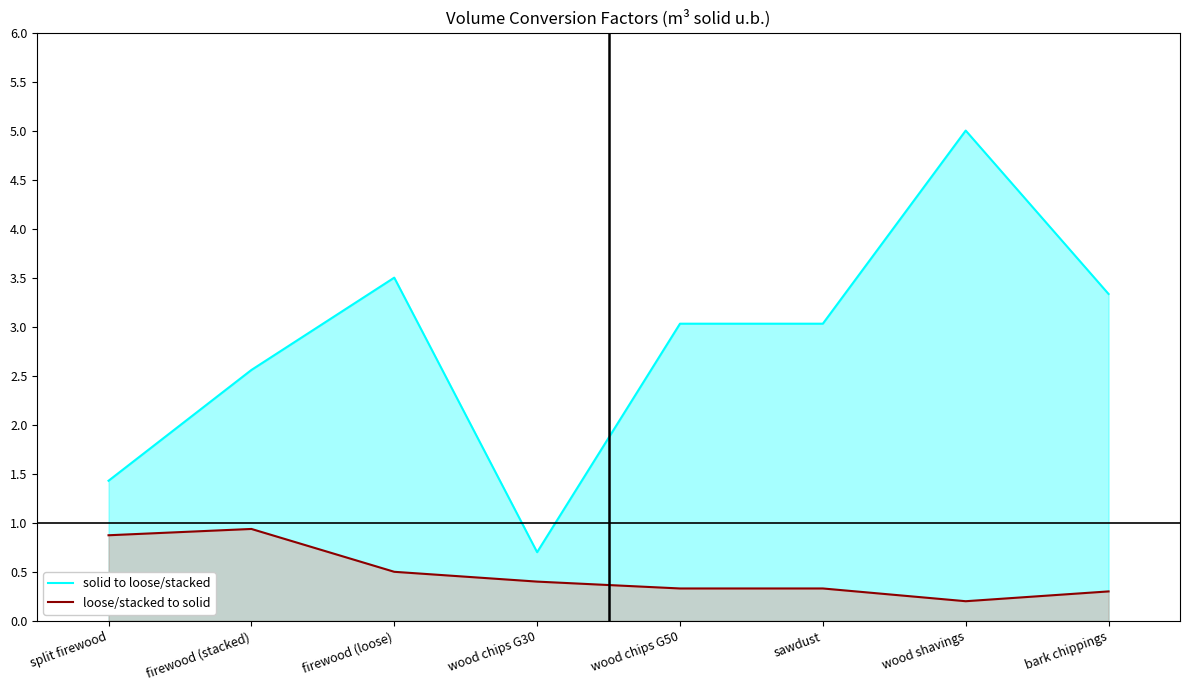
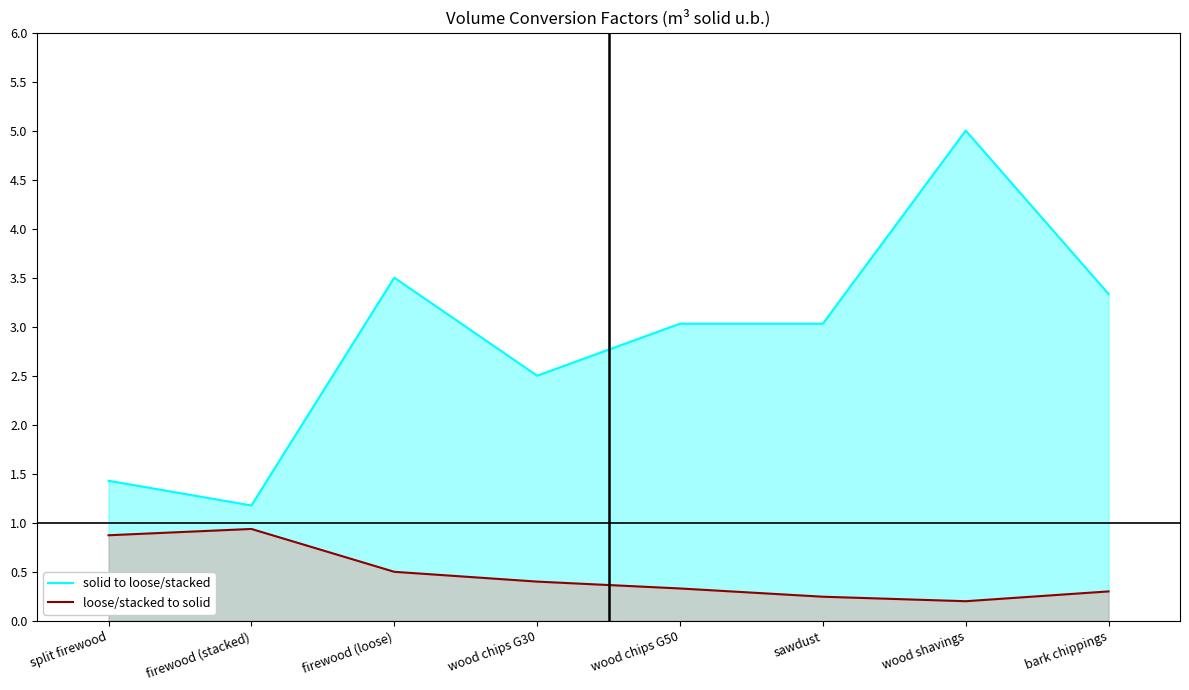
solid to loose/stacked, firewood (stacked): 2.6 -> 1.2
solid to loose/stacked, wood chips G30: 0.7 -> 2.5
loose/stacked to solid, sawdust: 0.3 -> 0.2
